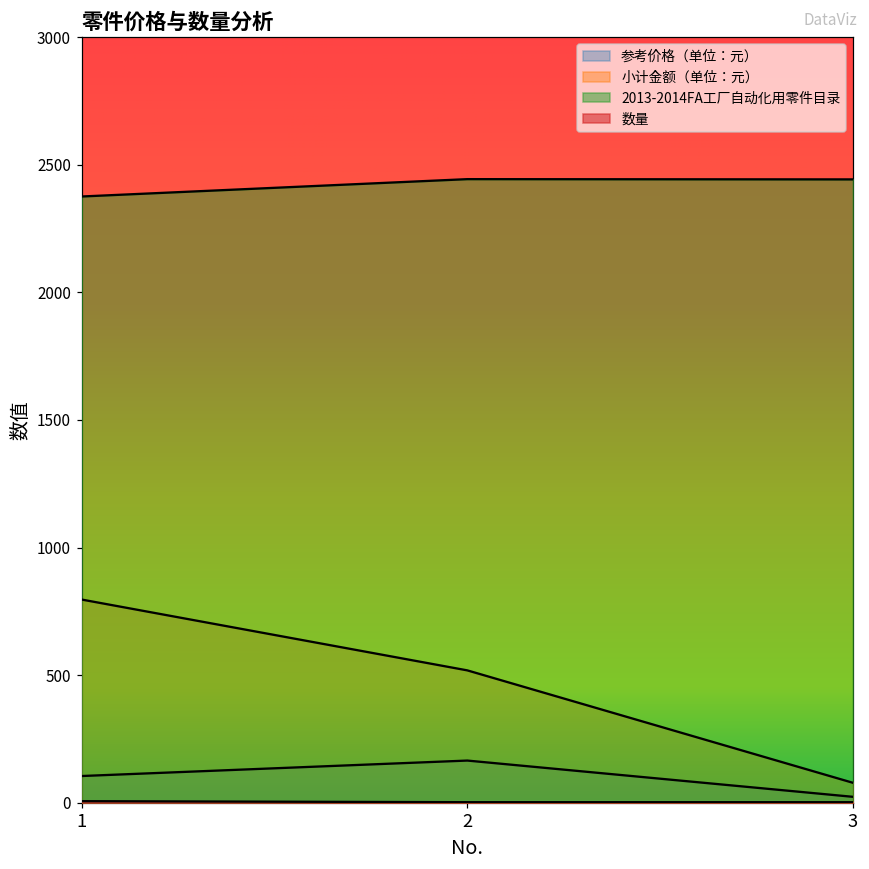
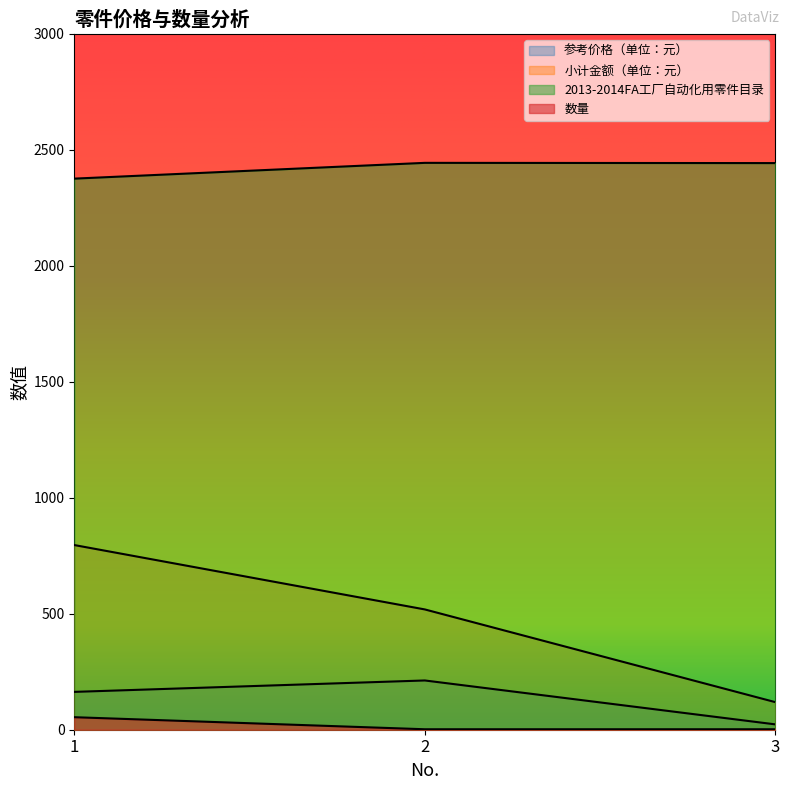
参考价格（单位：元）, 1: 100 -> 160
数量, 1: 10 -> 50
参考价格（单位：元）, 2: 170 -> 210
小计金额（单位：元）, 3: 80 -> 120
